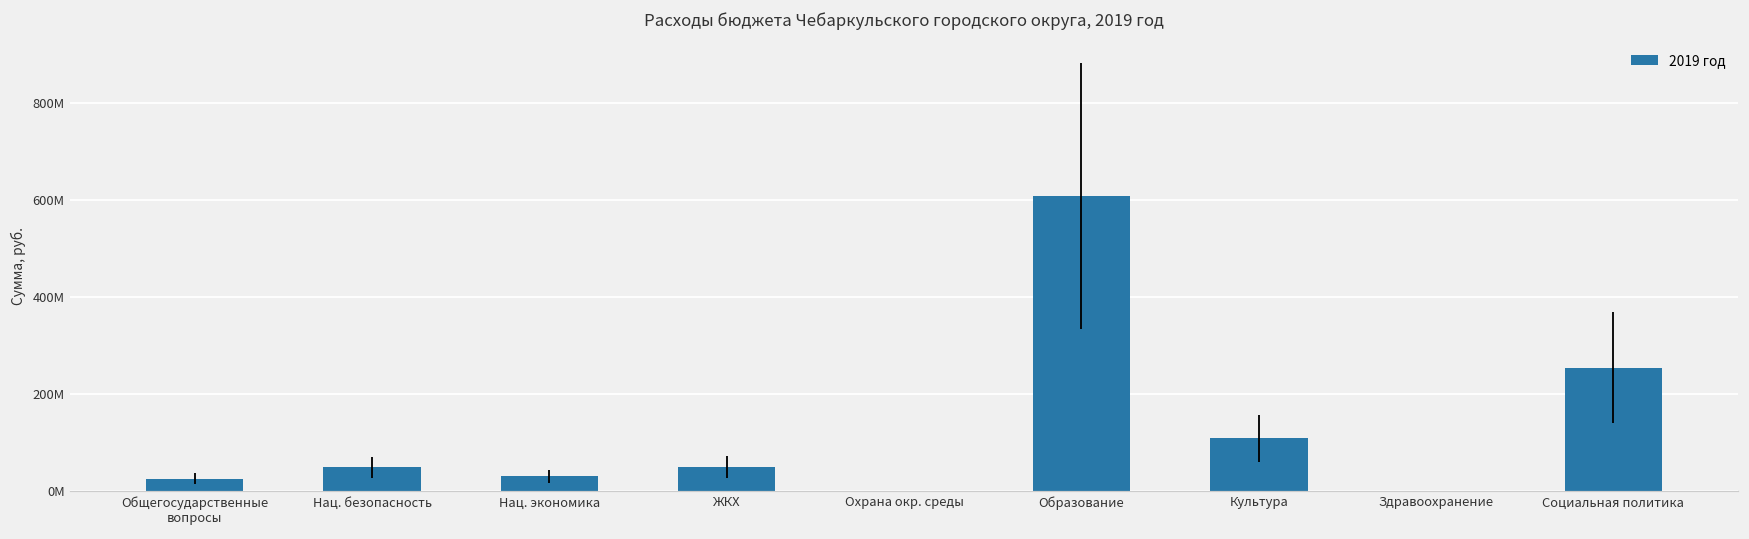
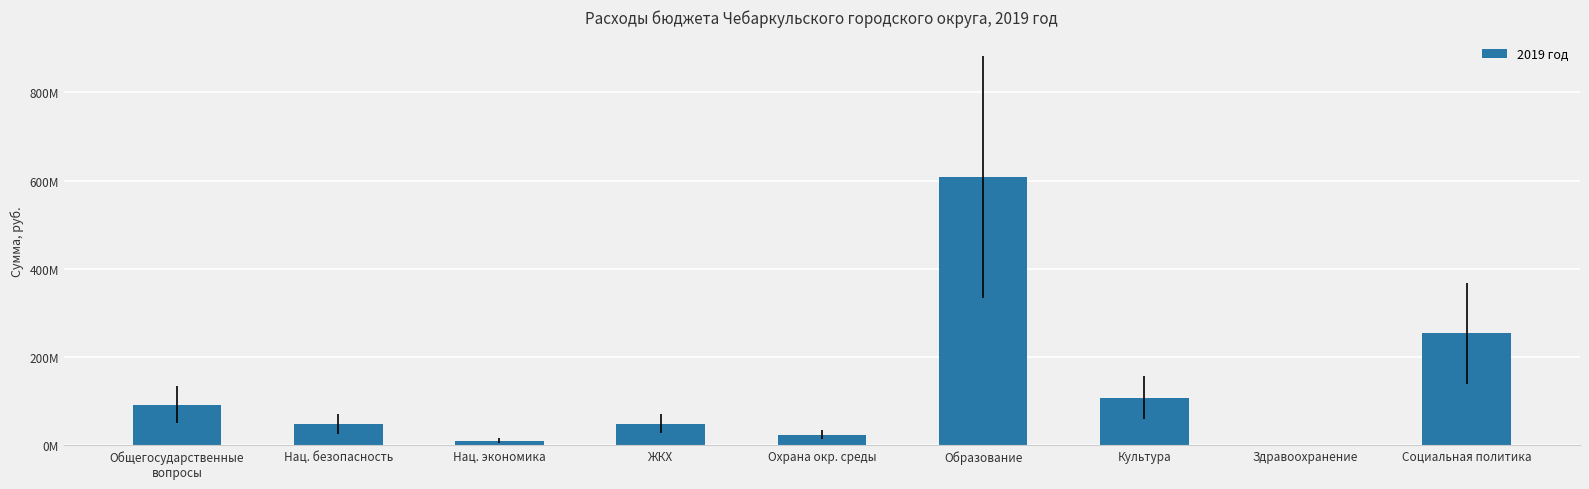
Общегосударственные вопросы: 30000000 -> 90000000
Нац. экономика: 30000000 -> 10000000
Охрана окр. среды: 0 -> 20000000
